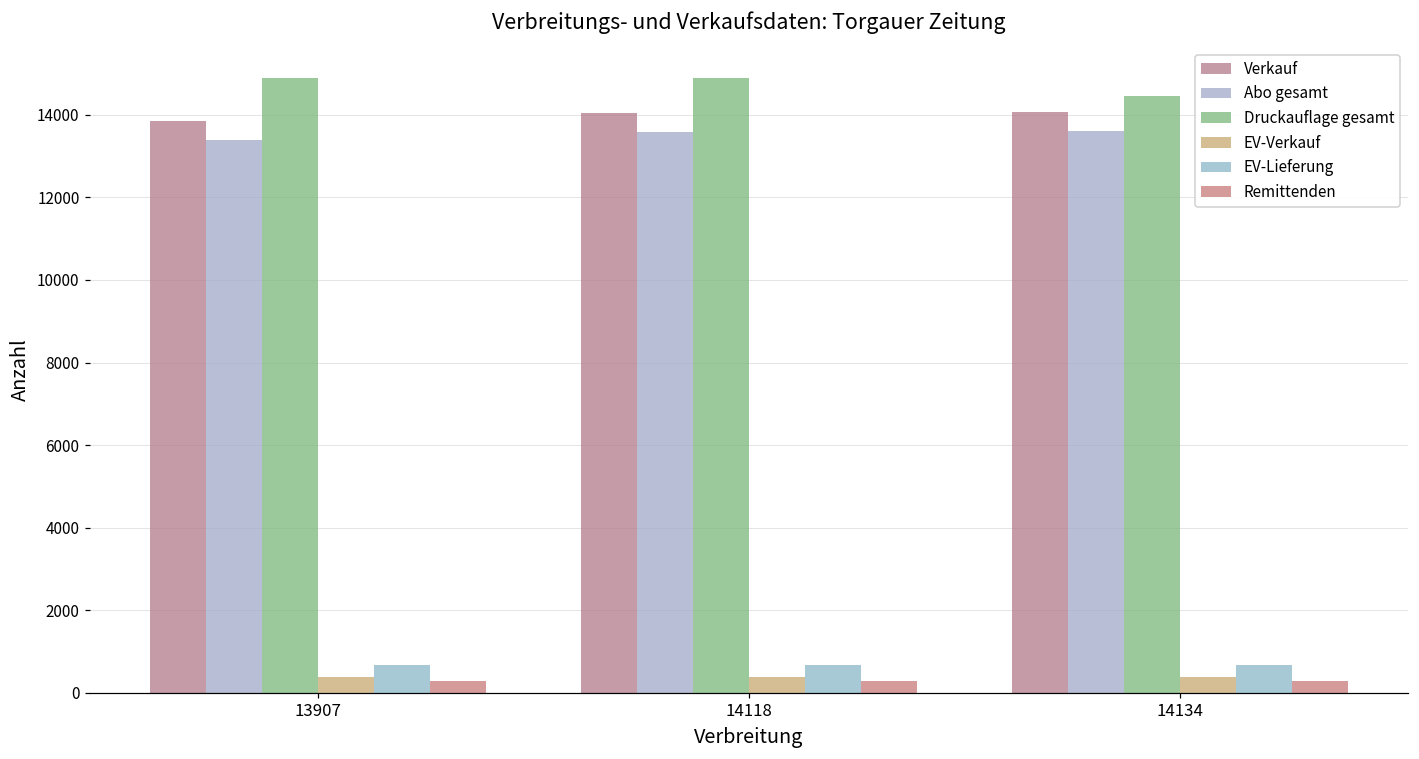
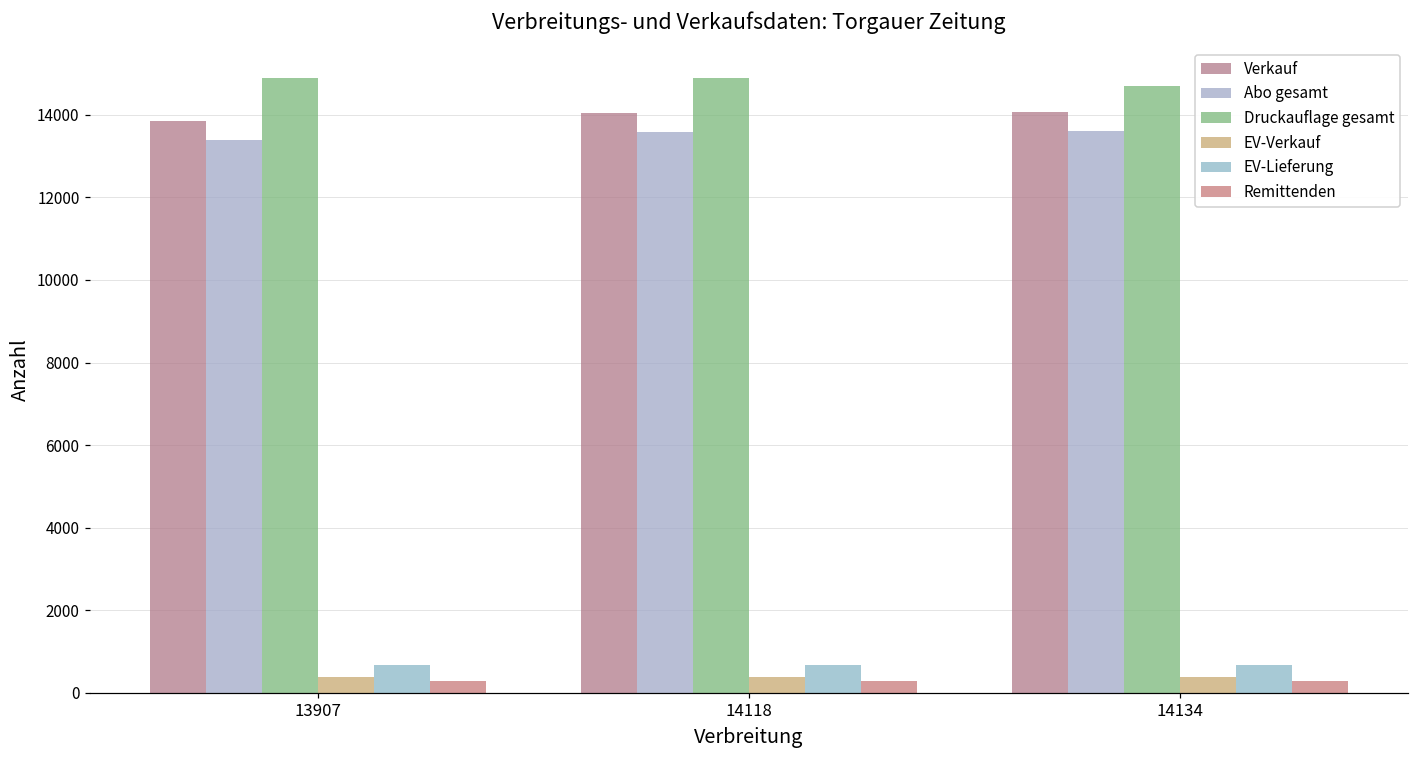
Druckauflage gesamt, 14134: 14500 -> 14700
